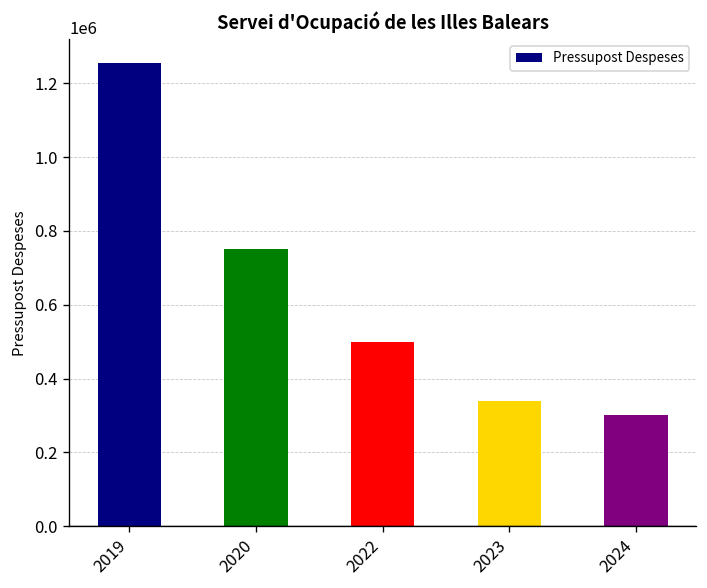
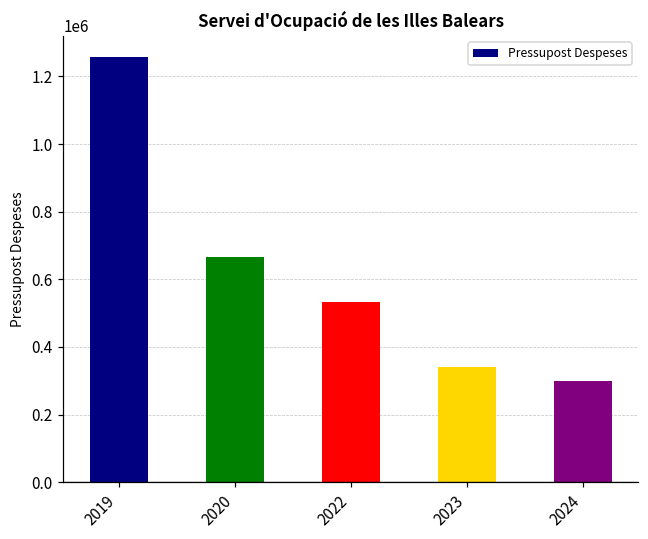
2020: 750000 -> 670000
2022: 500000 -> 530000
